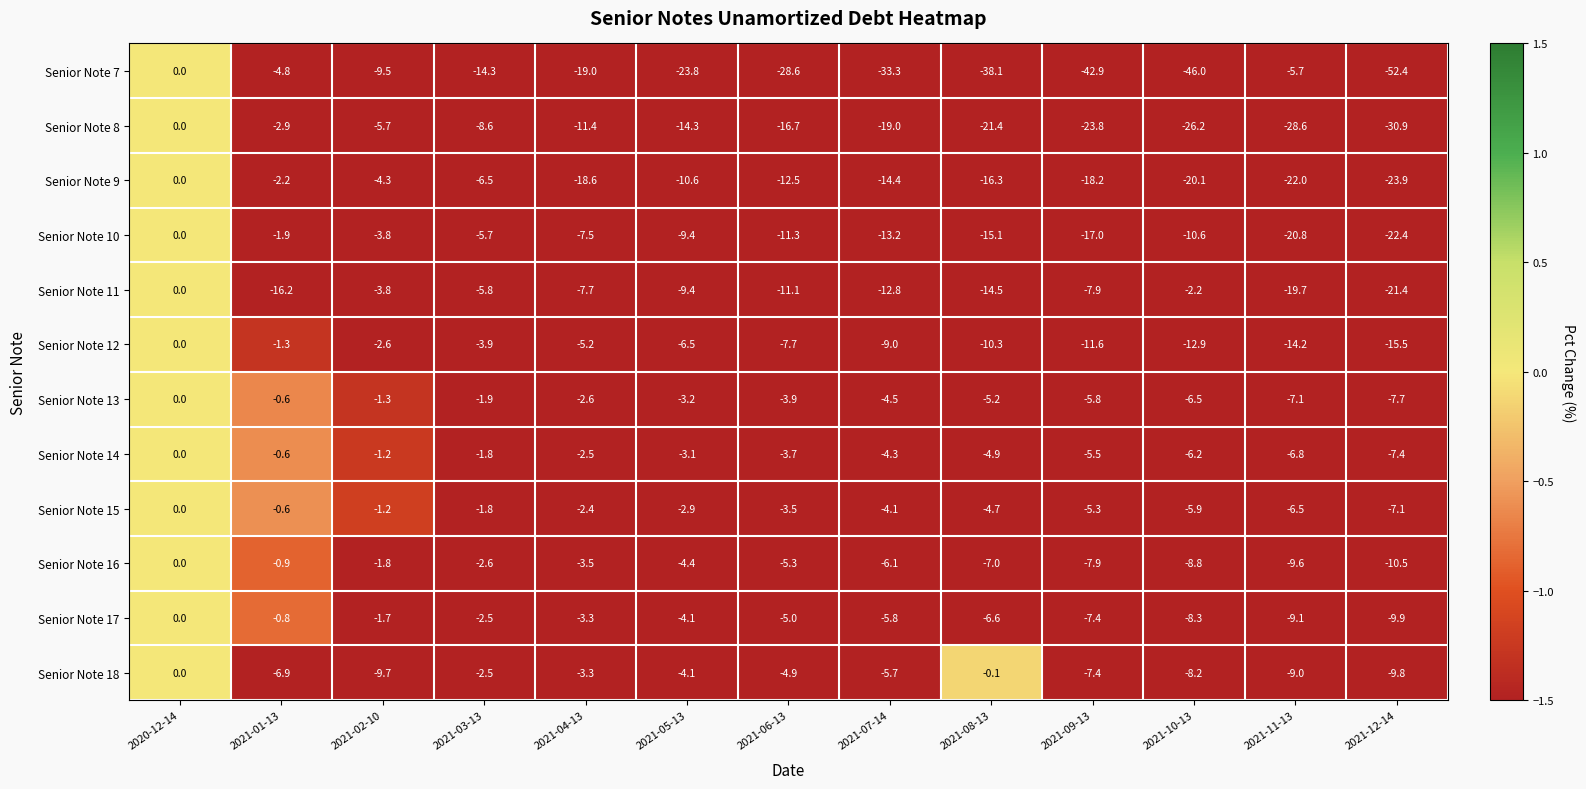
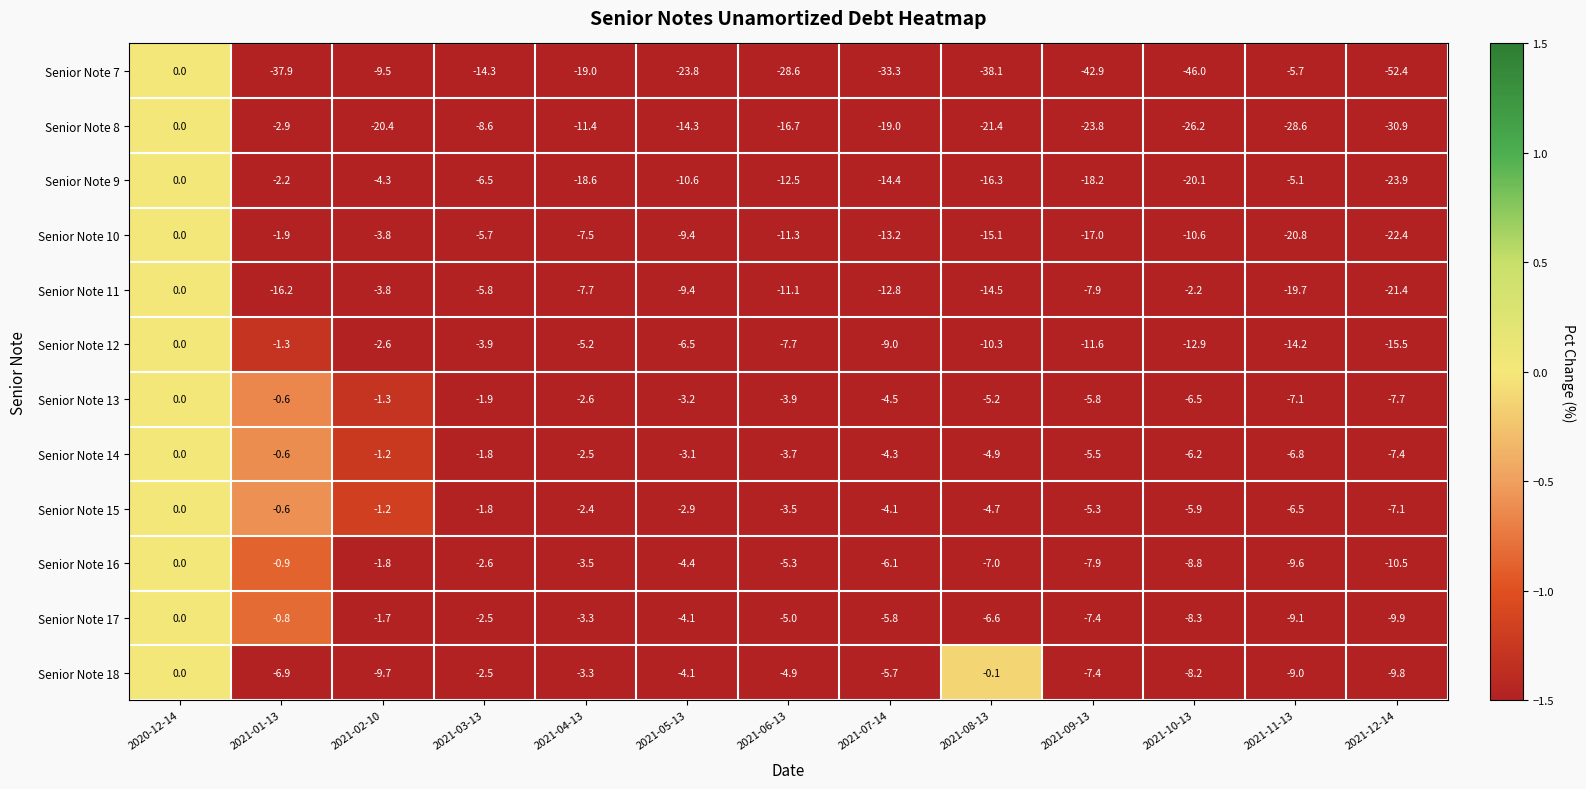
Senior Note 7, 2021-01-13: -4.8 -> -37.9
Senior Note 8, 2021-02-10: -5.7 -> -20.4
Senior Note 9, 2021-11-13: -22.0 -> -5.1
